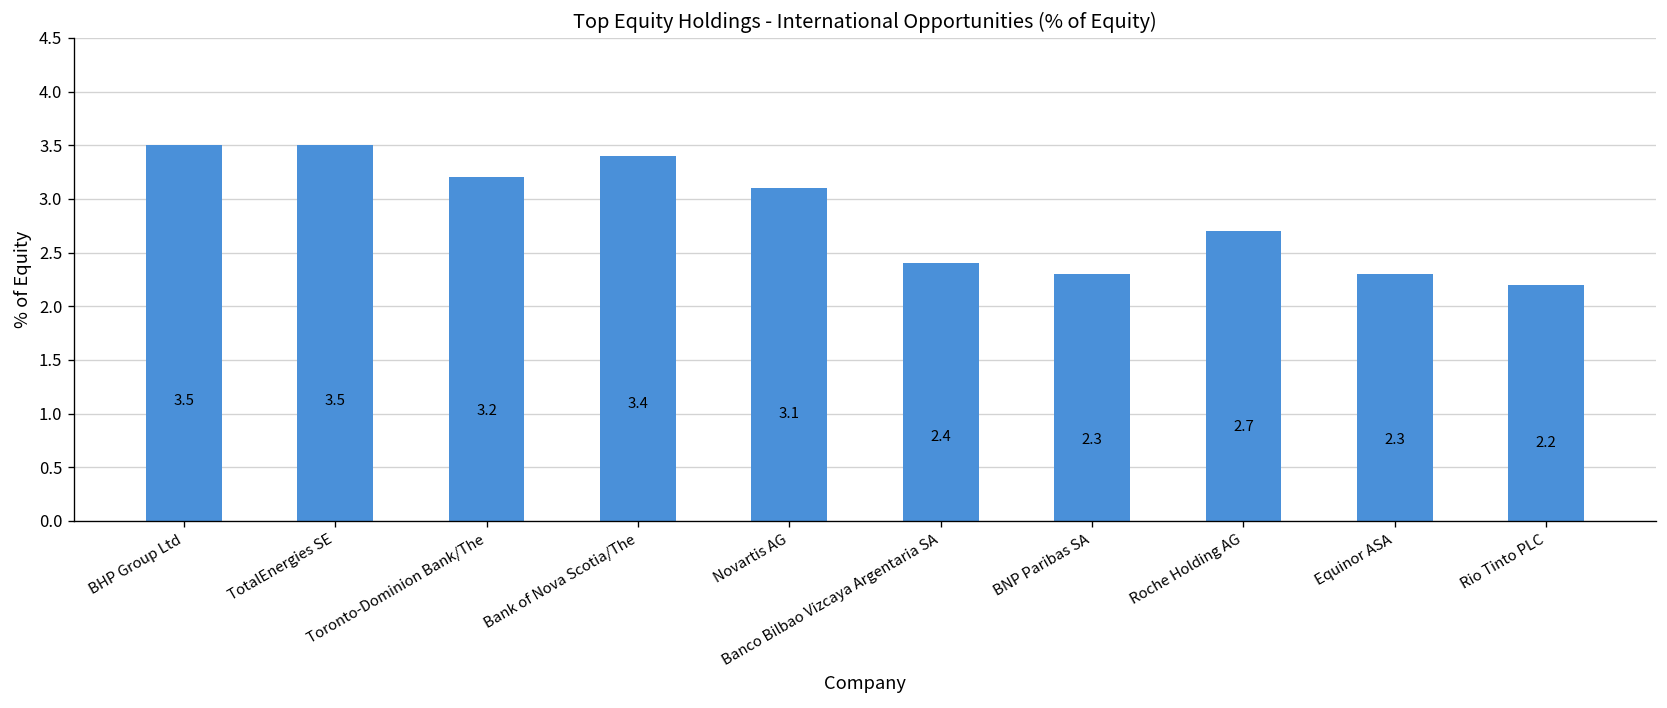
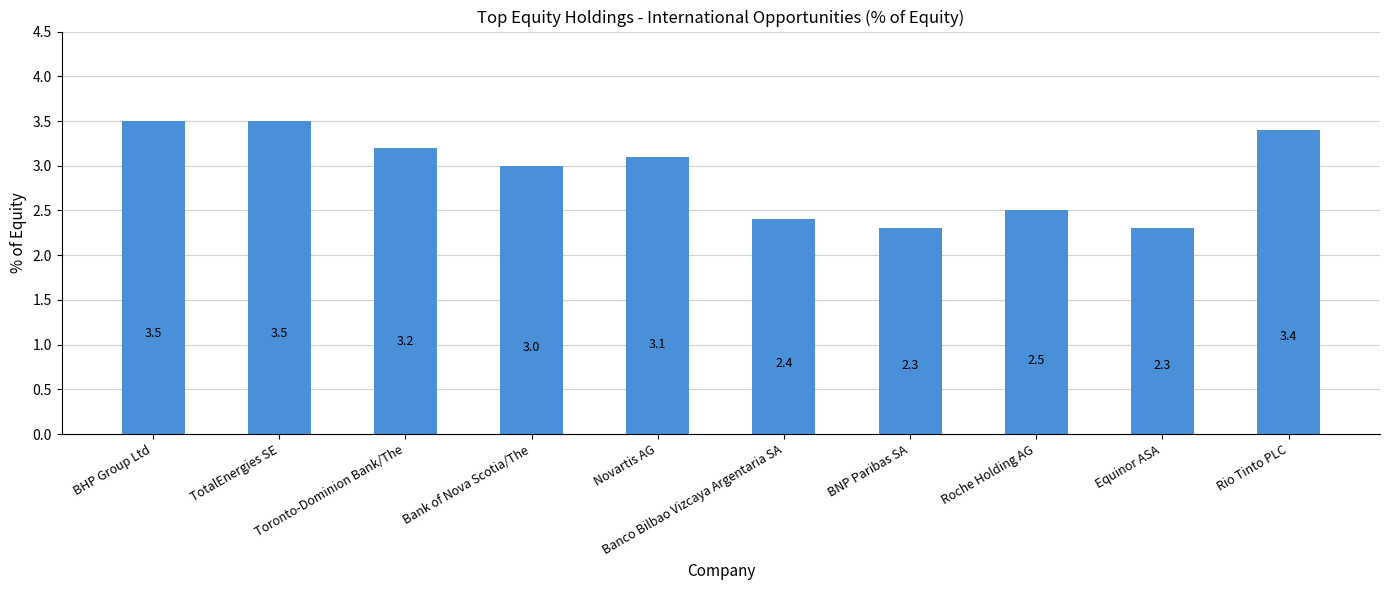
Bank of Nova Scotia/The: 3.4 -> 3.0
Roche Holding AG: 2.7 -> 2.5
Rio Tinto PLC: 2.2 -> 3.4
